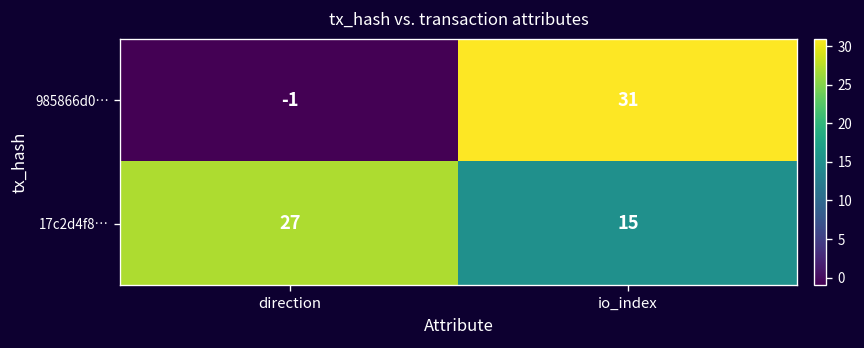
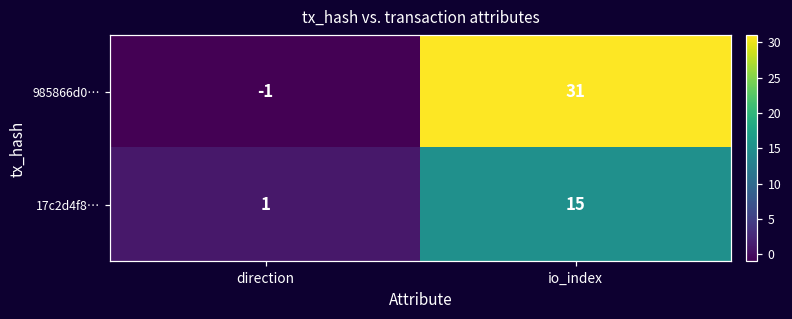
17c2d4f8…, direction: 27 -> 1
